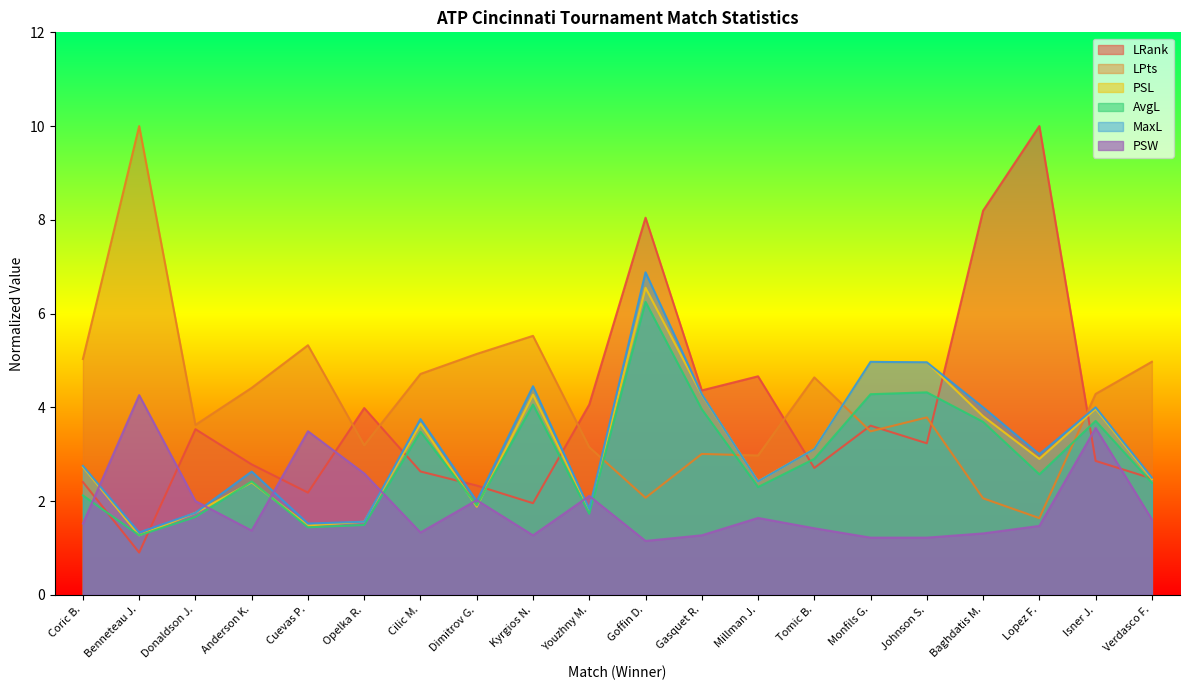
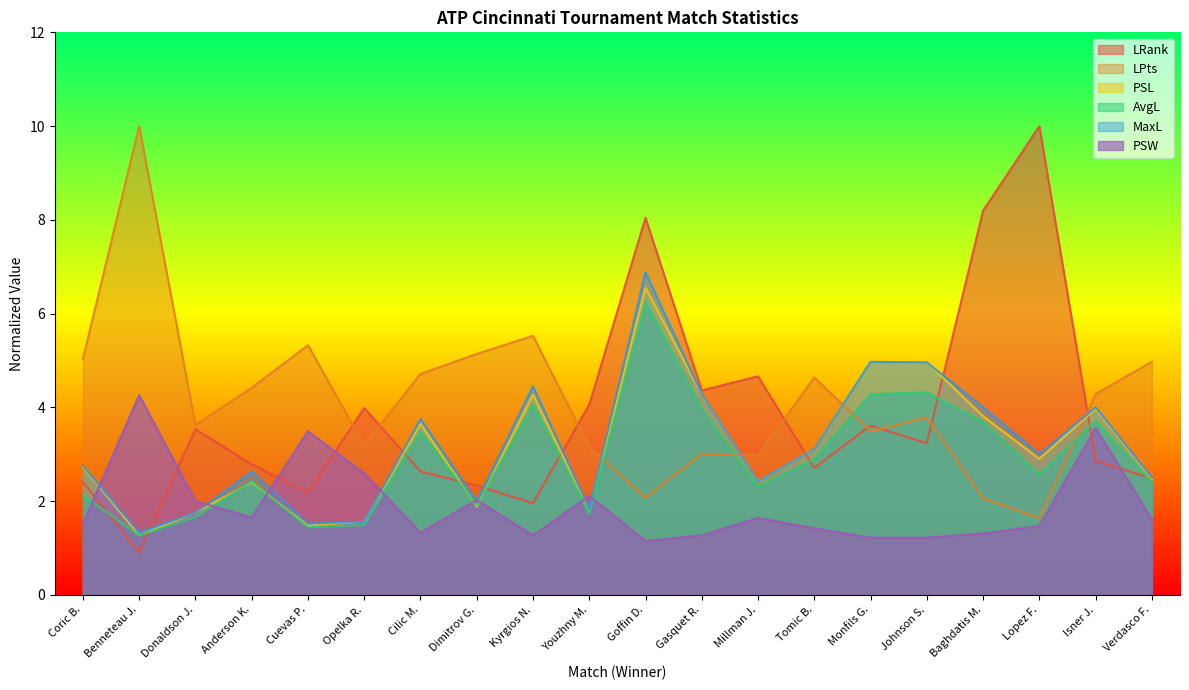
PSW, Anderson K.: 1.4 -> 1.7
